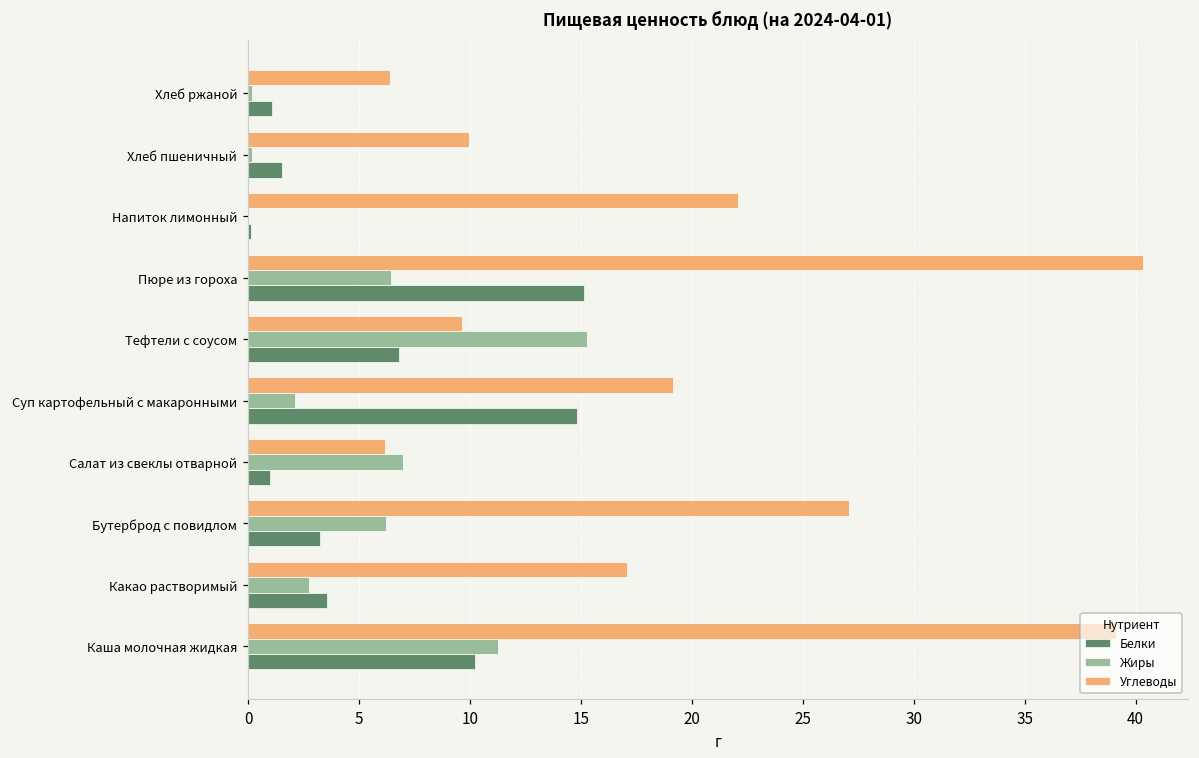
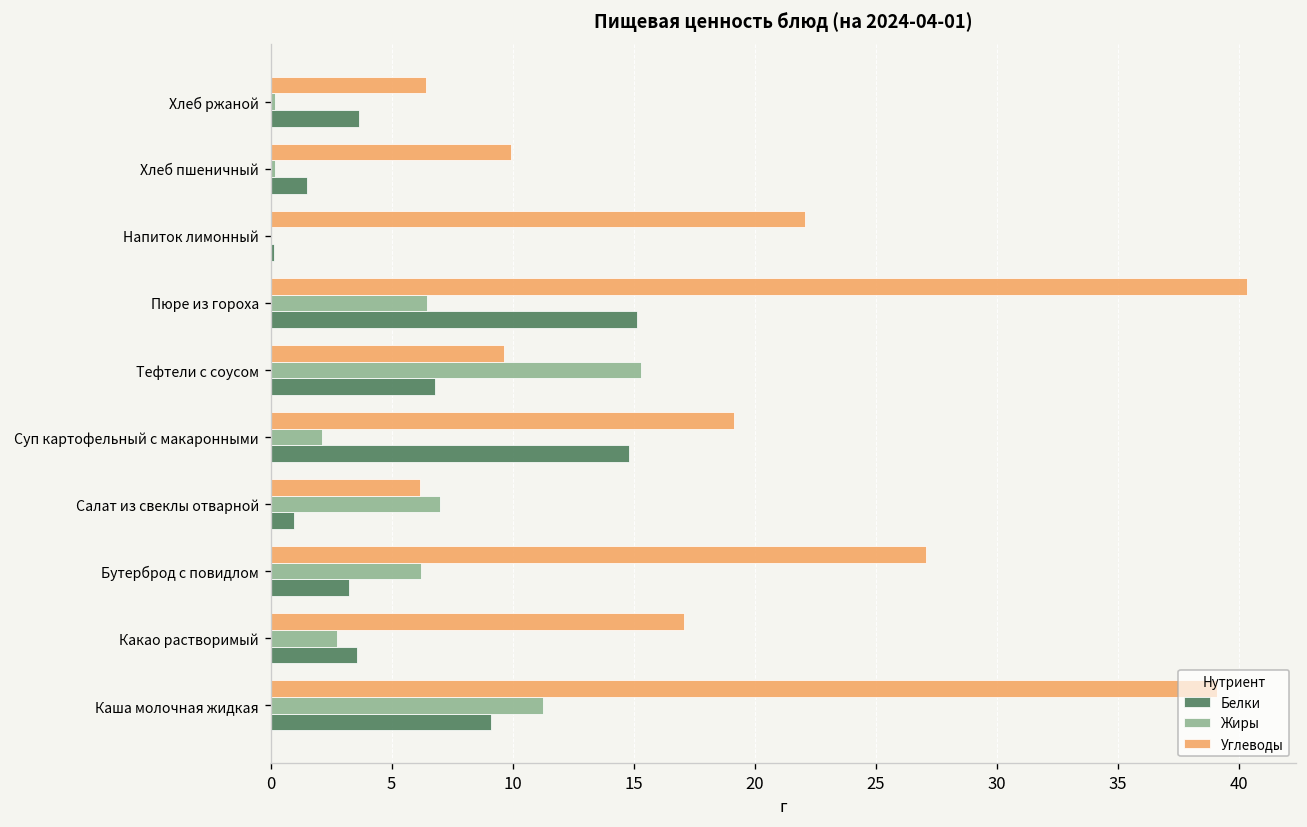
Белки, Хлеб ржаной: 1.1 -> 3.6
Белки, Каша молочная жидкая: 10.2 -> 9.1
